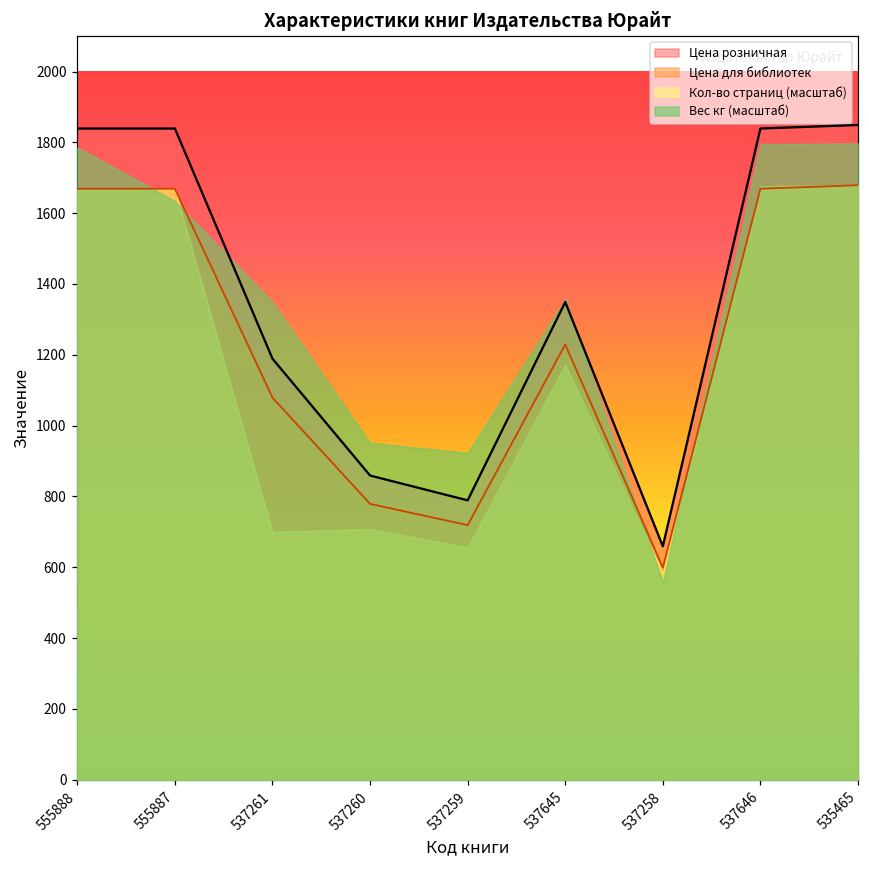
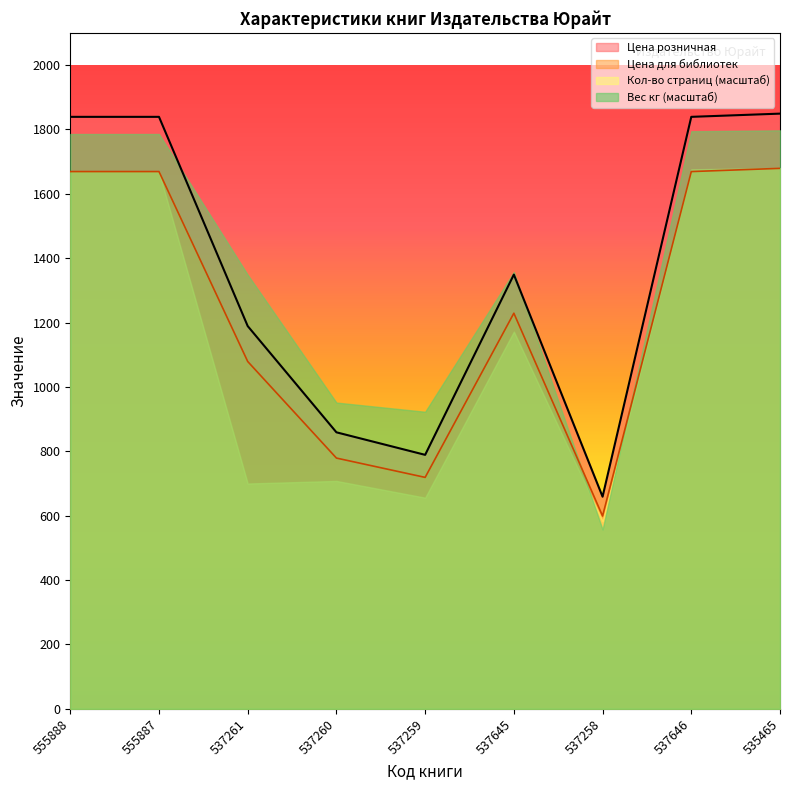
Вес кг (масштаб), 555887: 1630 -> 1790
